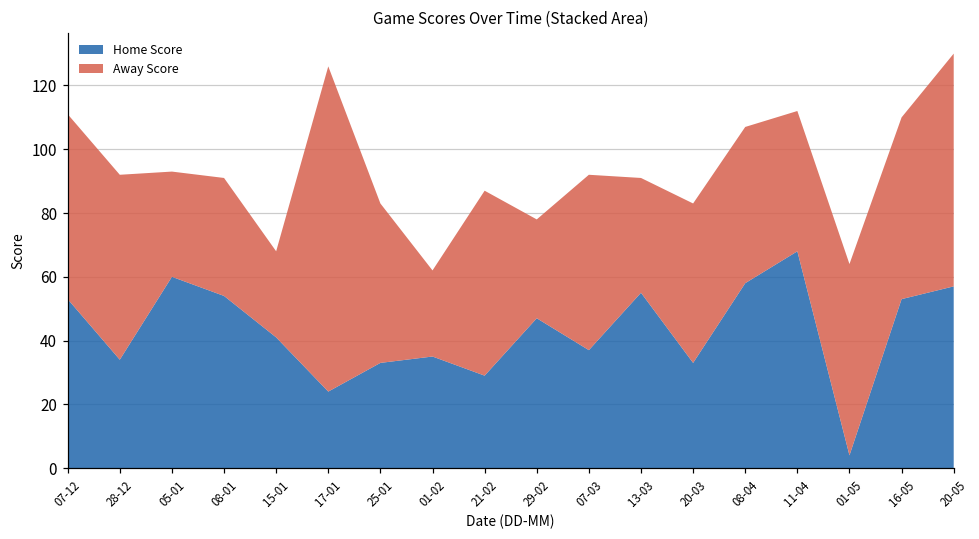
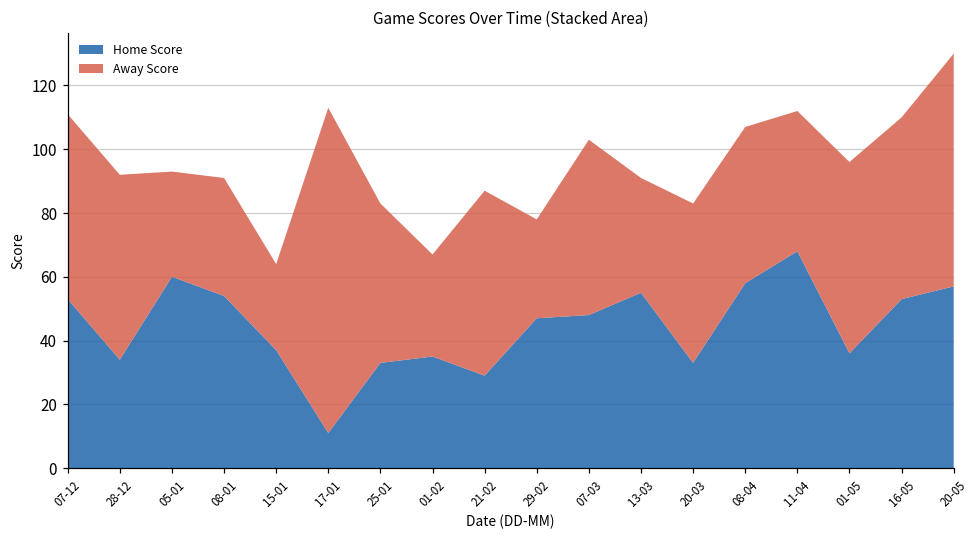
Home Score, 15-01: 41 -> 37
Home Score, 17-01: 24 -> 11
Away Score, 01-02: 27 -> 32
Home Score, 07-03: 37 -> 48
Home Score, 01-05: 4 -> 36
